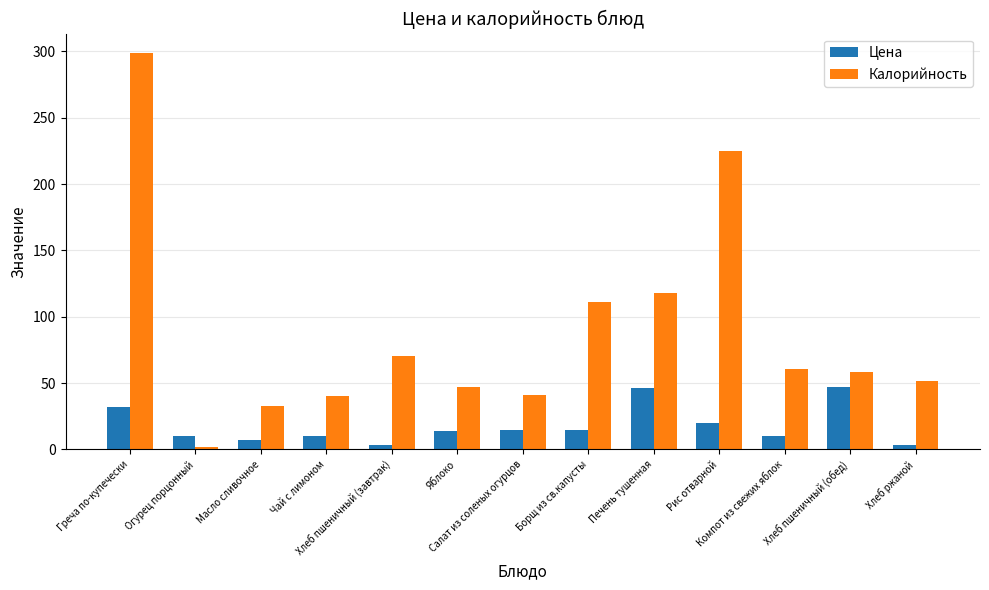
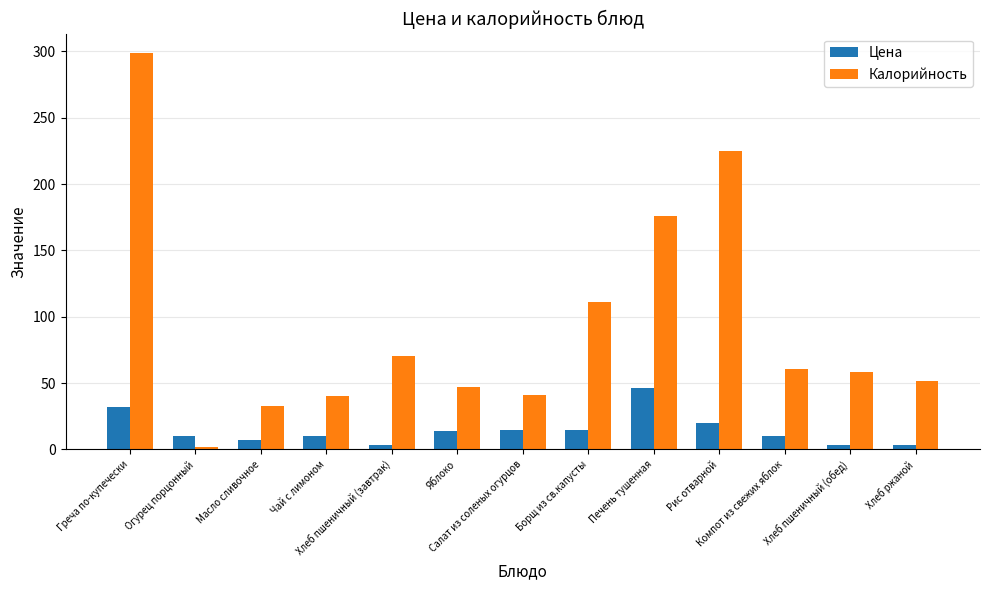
Калорийность, Печень тушенная: 118 -> 176
Цена, Хлеб пшеничный (обед): 47 -> 3
